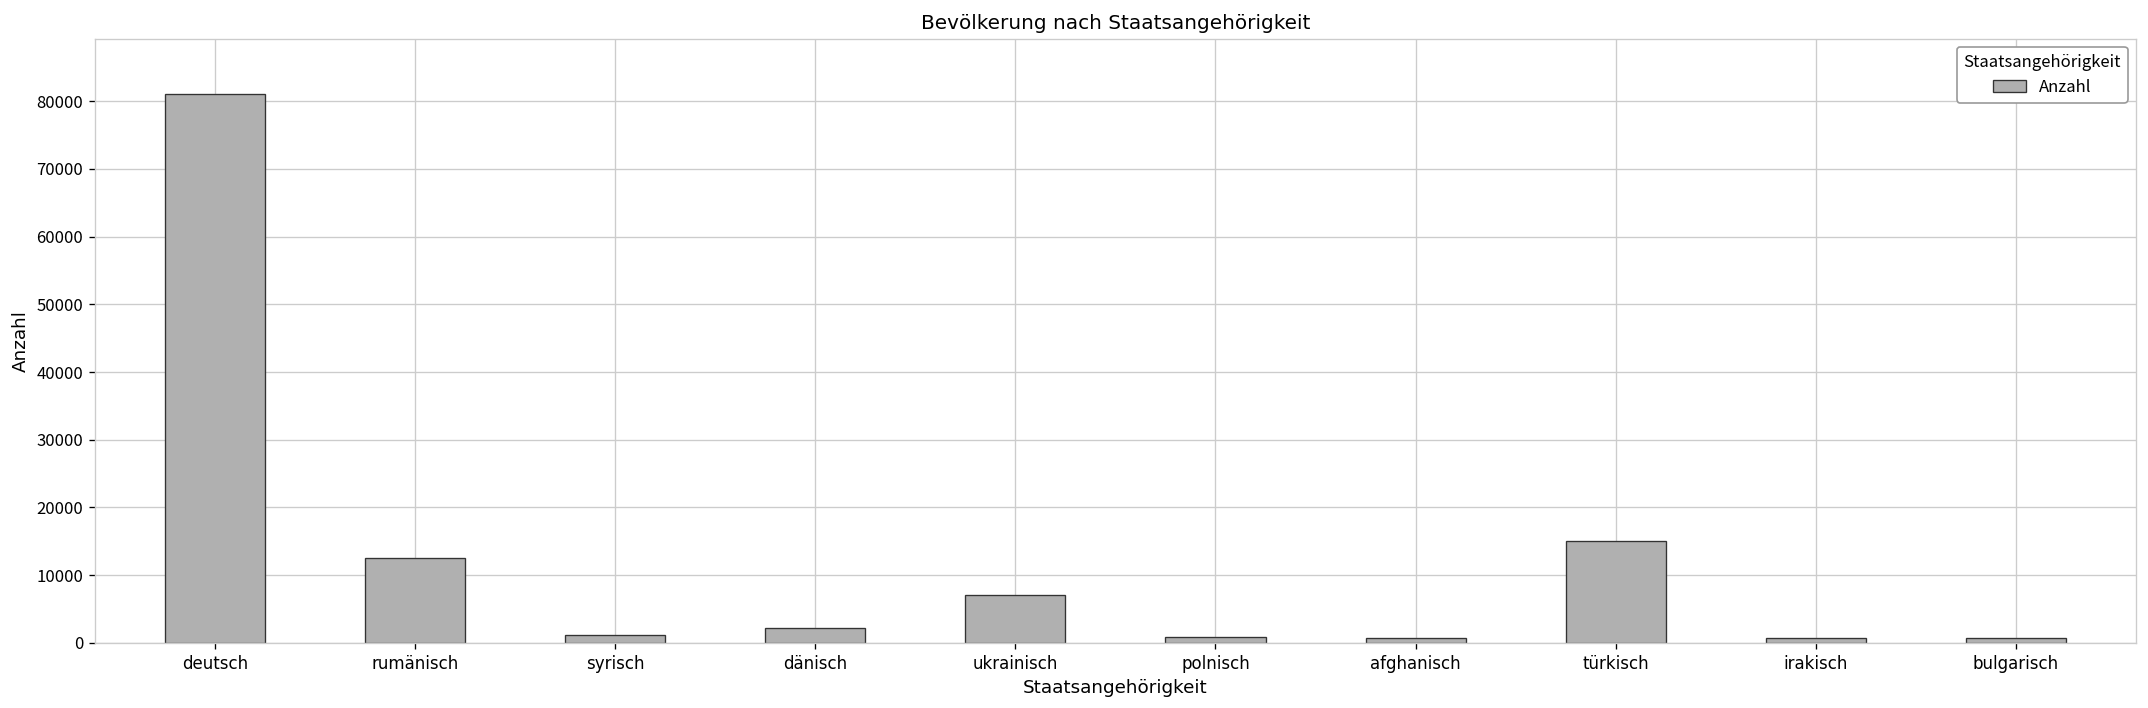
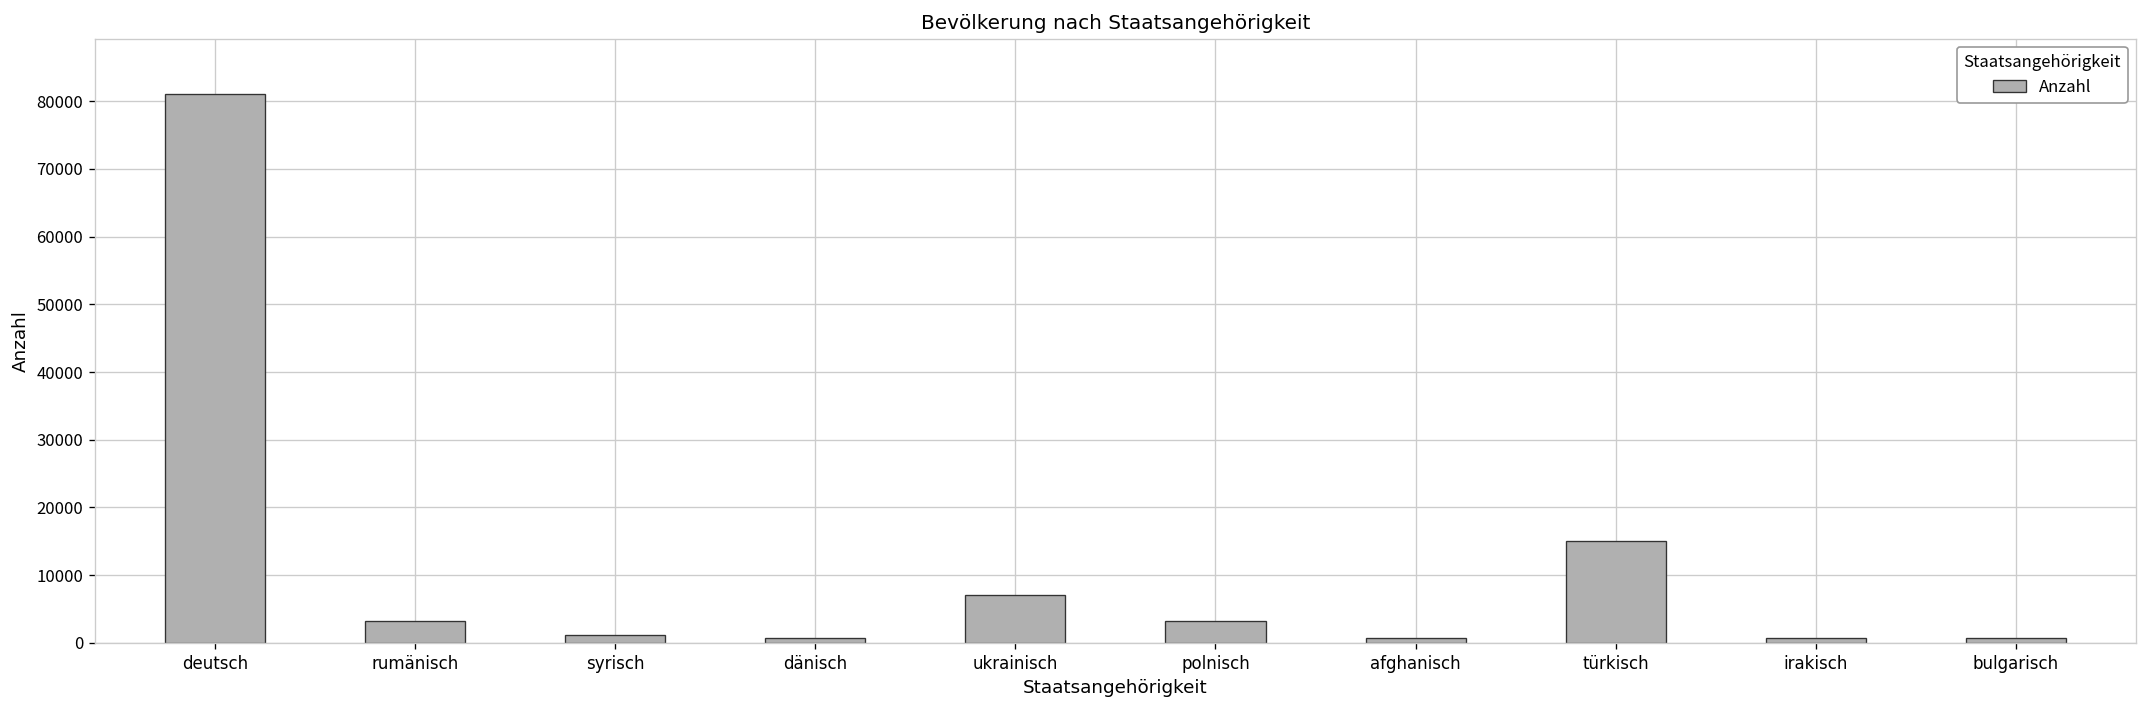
rumänisch: 13000 -> 3000
dänisch: 2000 -> 1000
polnisch: 1000 -> 3000
